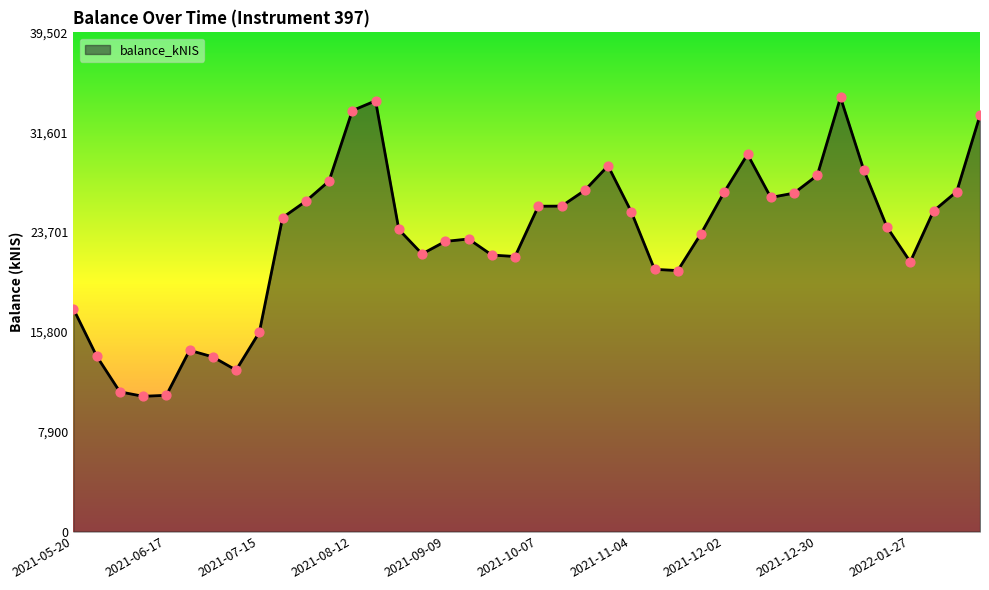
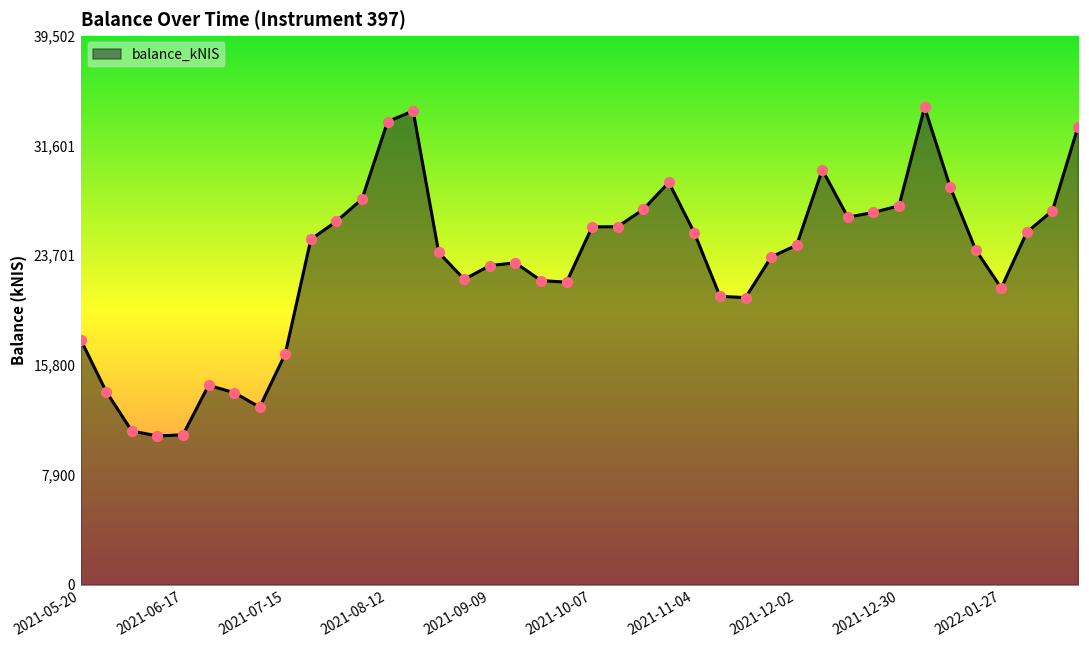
2021-07-15: 15,800 -> 16,600
2021-12-02: 26,900 -> 24,400
2021-12-30: 28,200 -> 27,300
